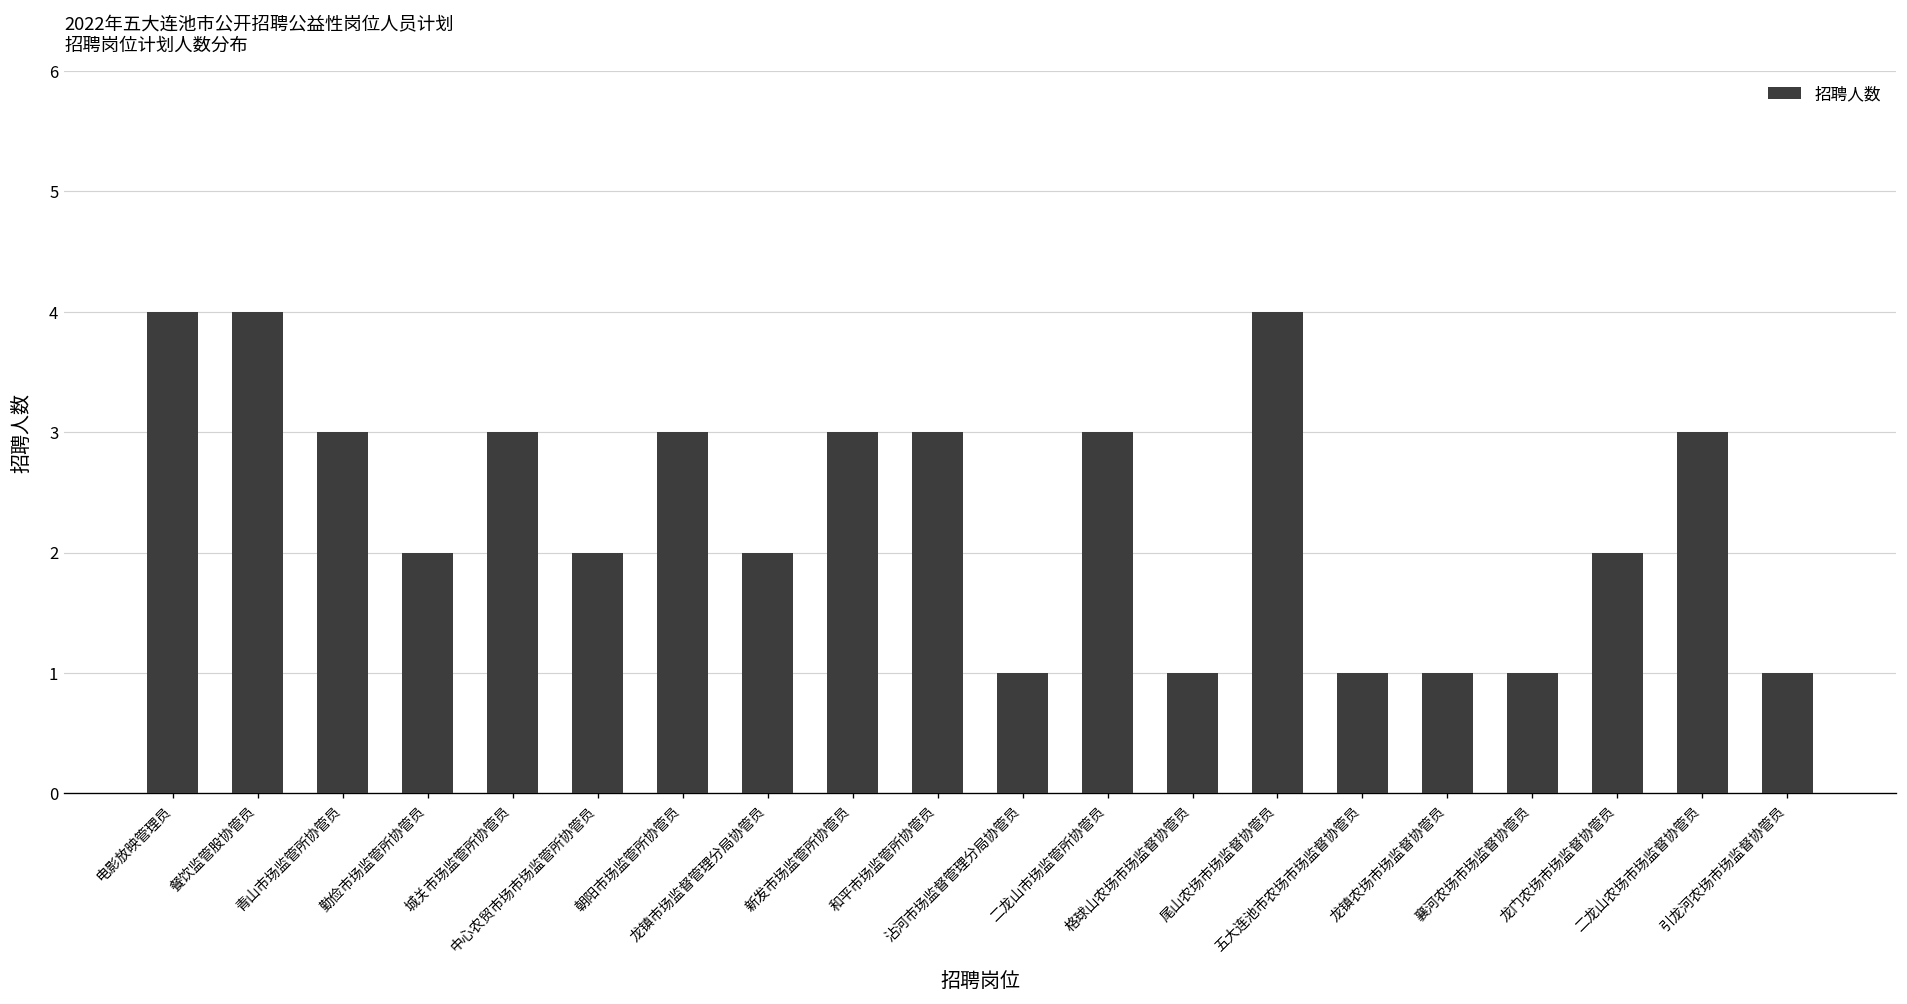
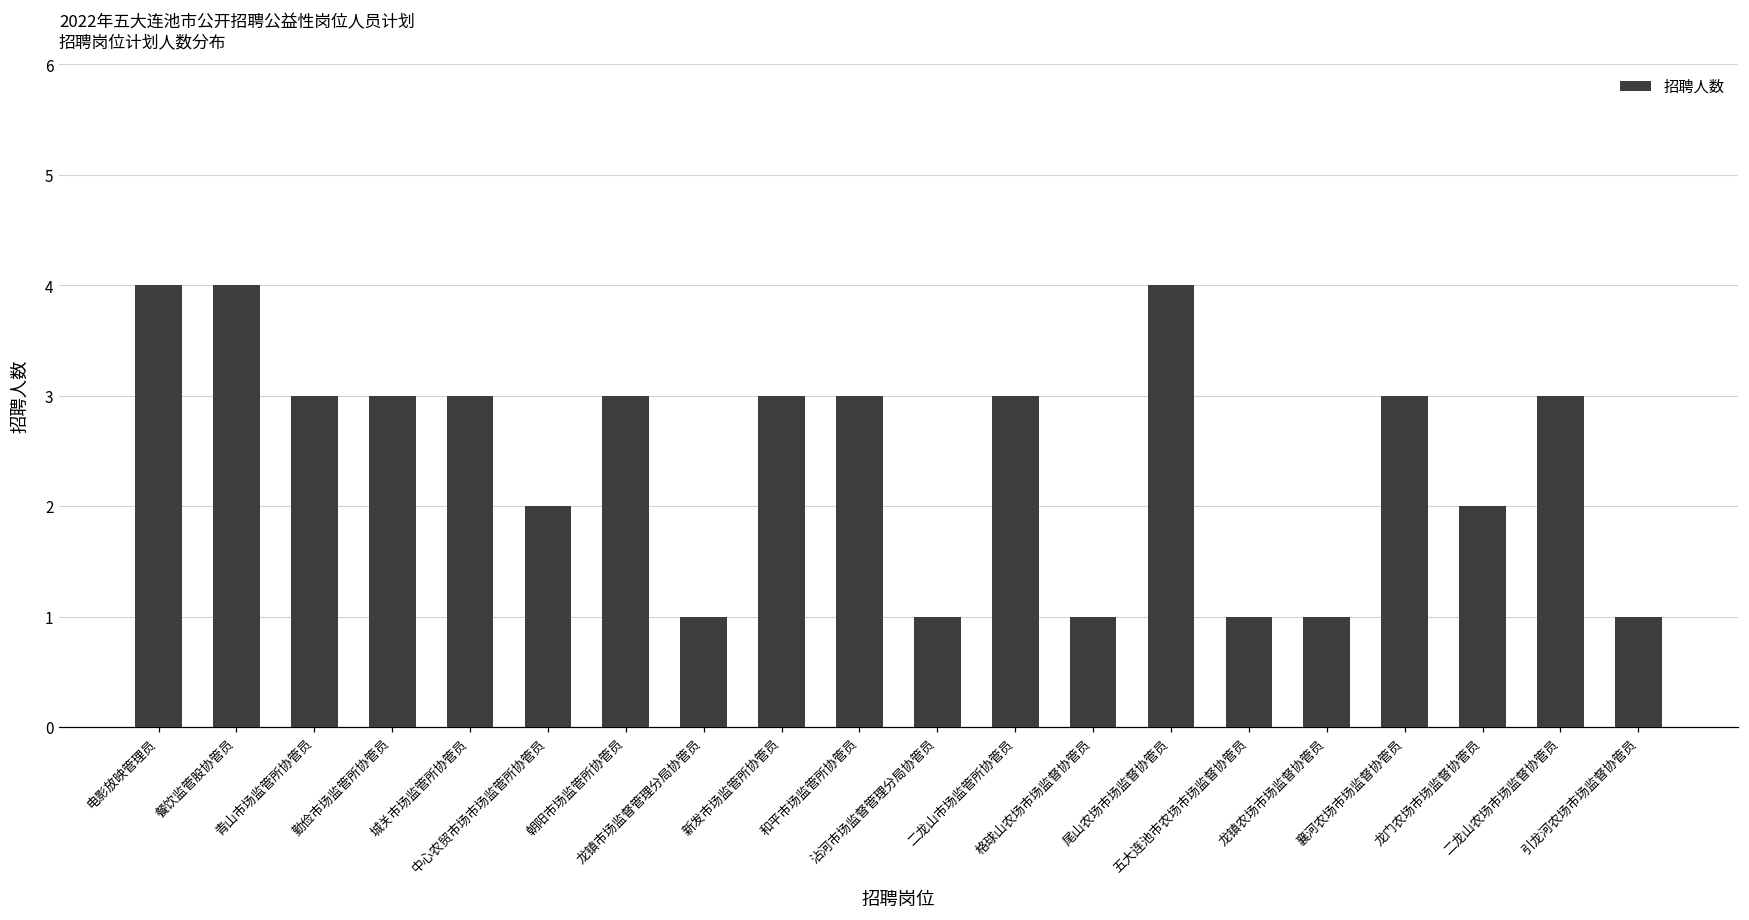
勤俭市场监管所协管员: 2 -> 3
龙镇市场监督管理分局协管员: 2 -> 1
襄河农场市场监督协管员: 1 -> 3
